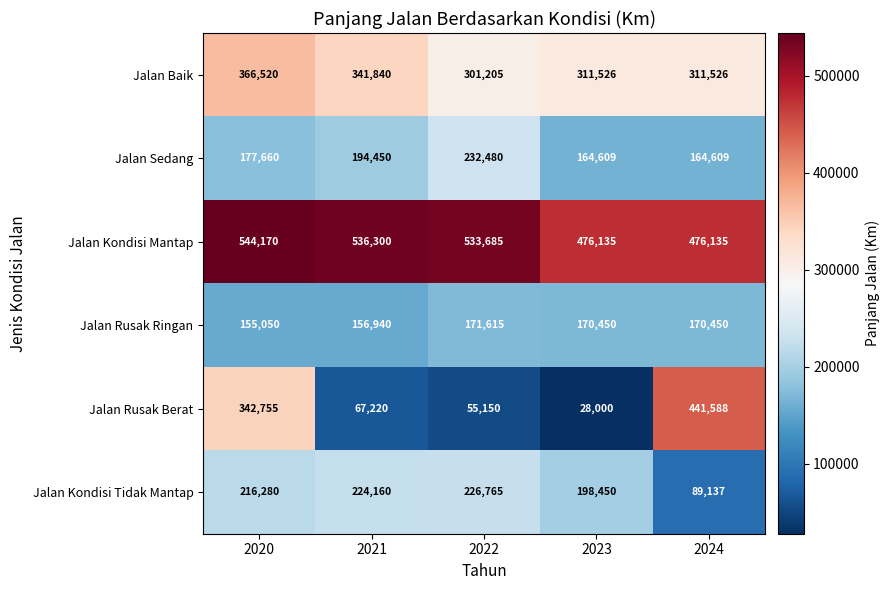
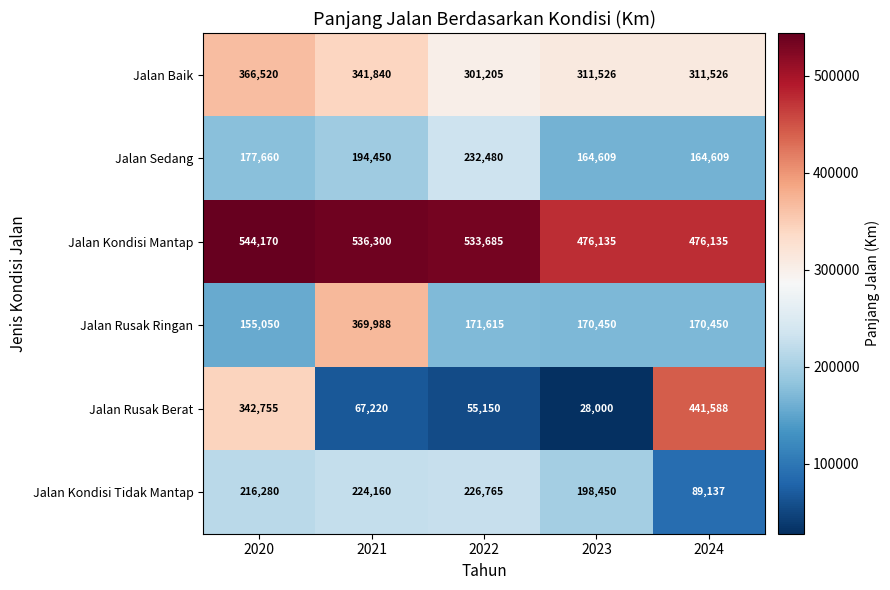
Jalan Rusak Ringan, 2021: 156,940 -> 369,988
